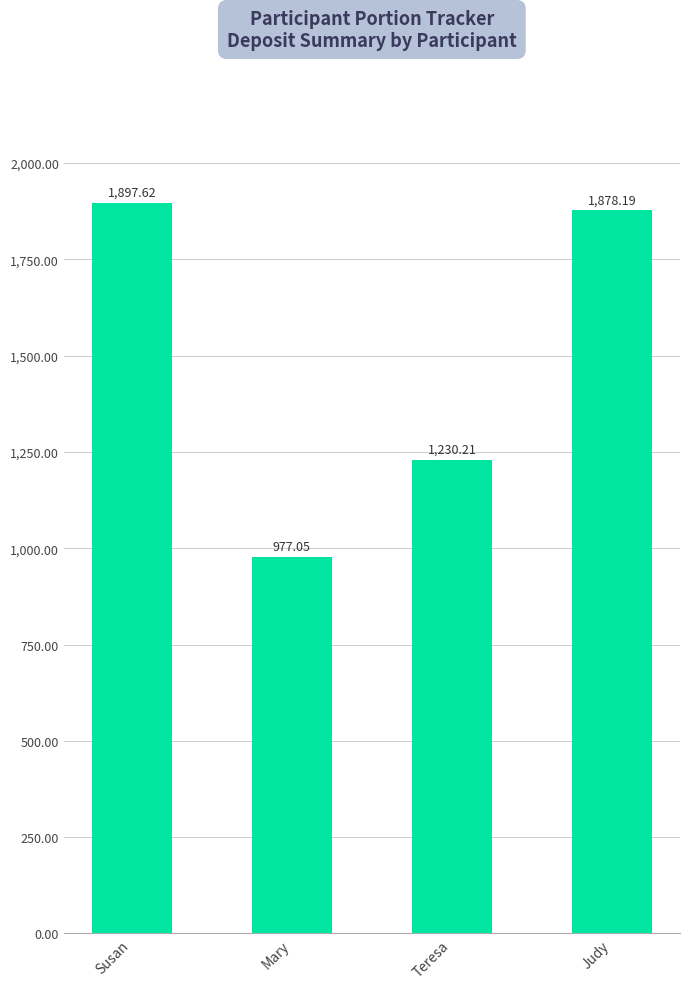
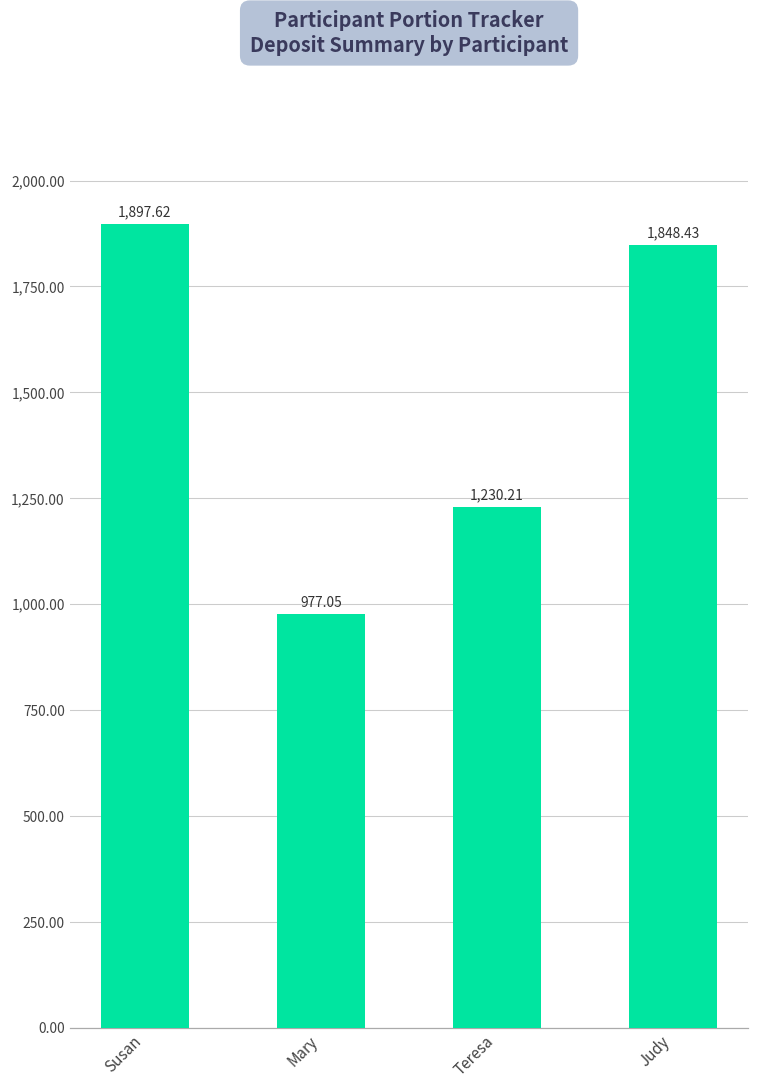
Judy: 1,878.19 -> 1,848.43
